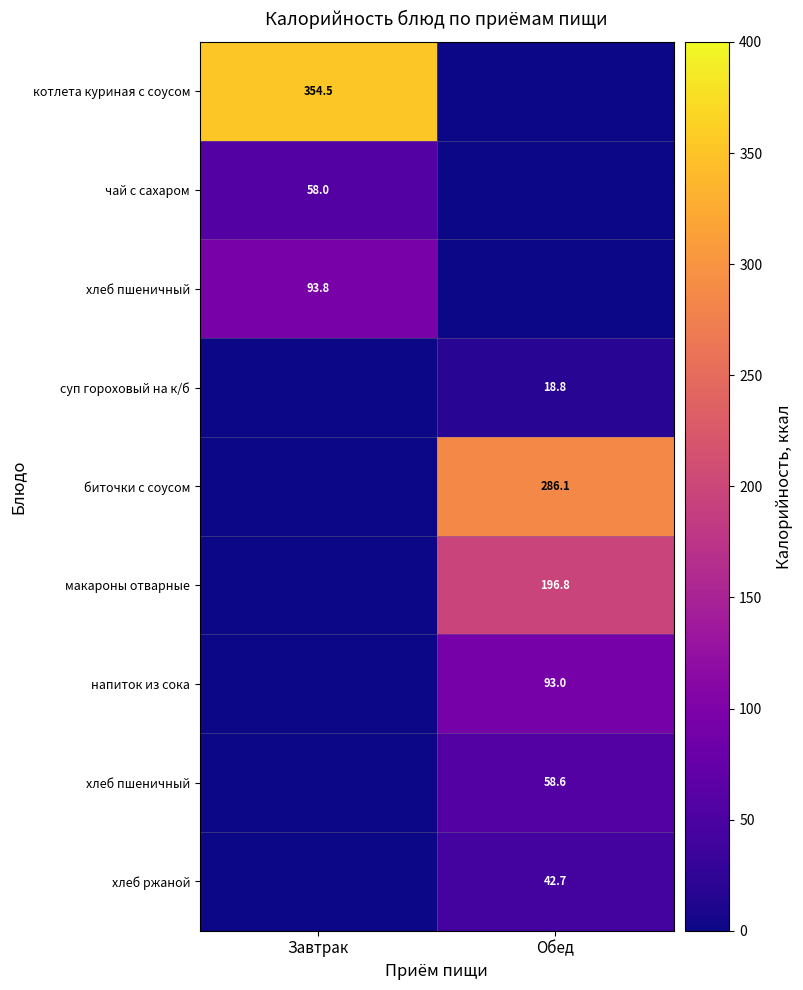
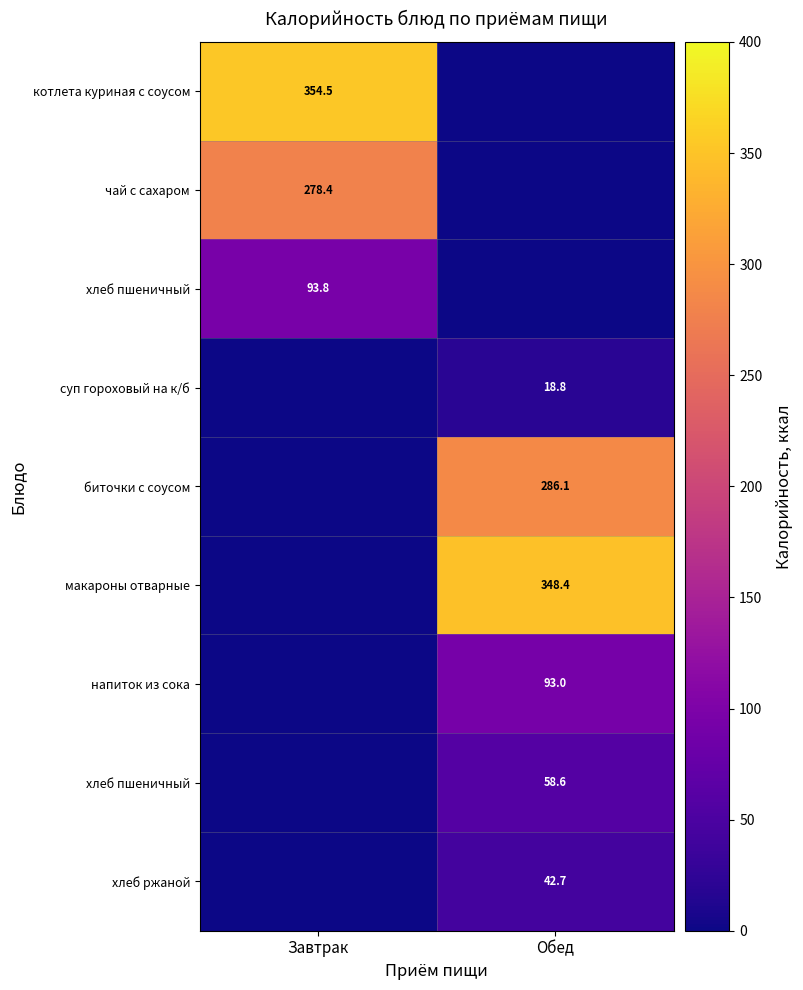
чай с сахаром, Завтрак: 58.0 -> 278.4
макароны отварные, Обед: 196.8 -> 348.4
